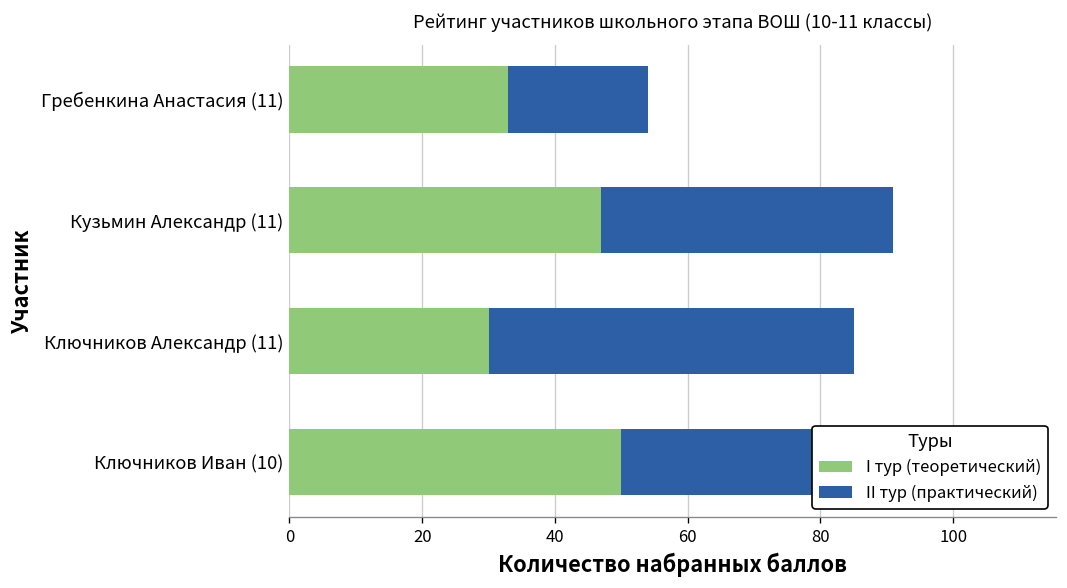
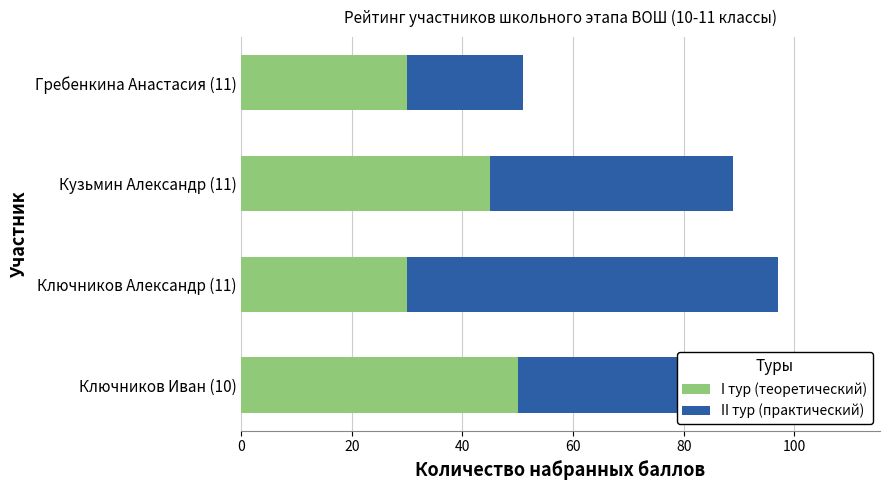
I тур (теоретический), Гребенкина Анастасия (11): 33 -> 30
I тур (теоретический), Кузьмин Александр (11): 47 -> 45
II тур (практический), Ключников Александр (11): 55 -> 67
